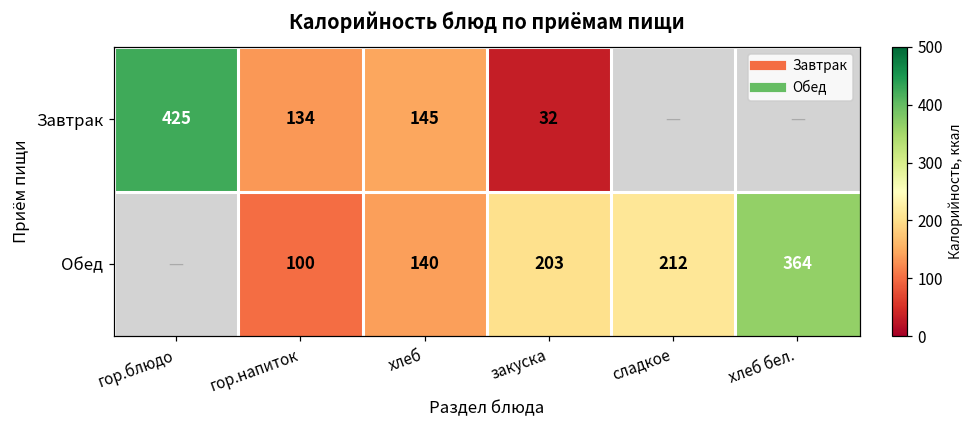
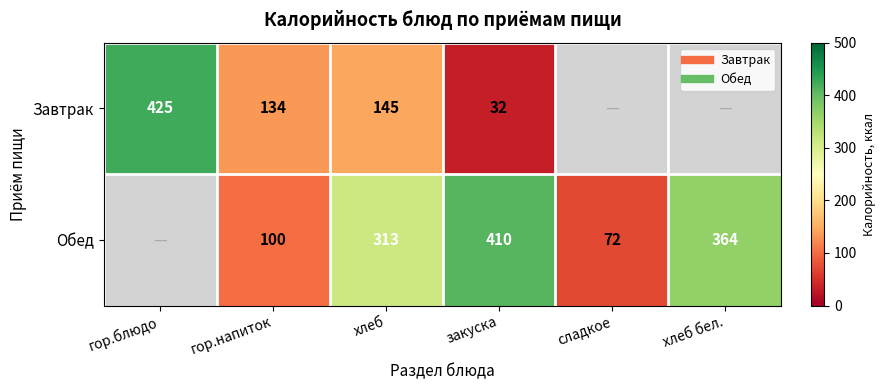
Обед, хлеб: 140 -> 313
Обед, закуска: 203 -> 410
Обед, сладкое: 212 -> 72
